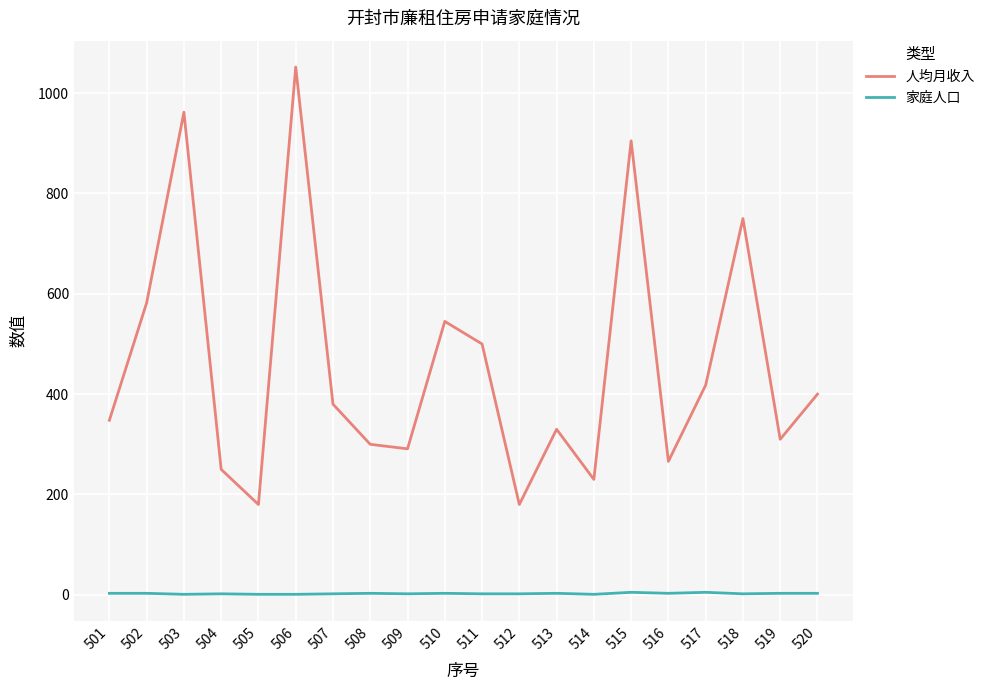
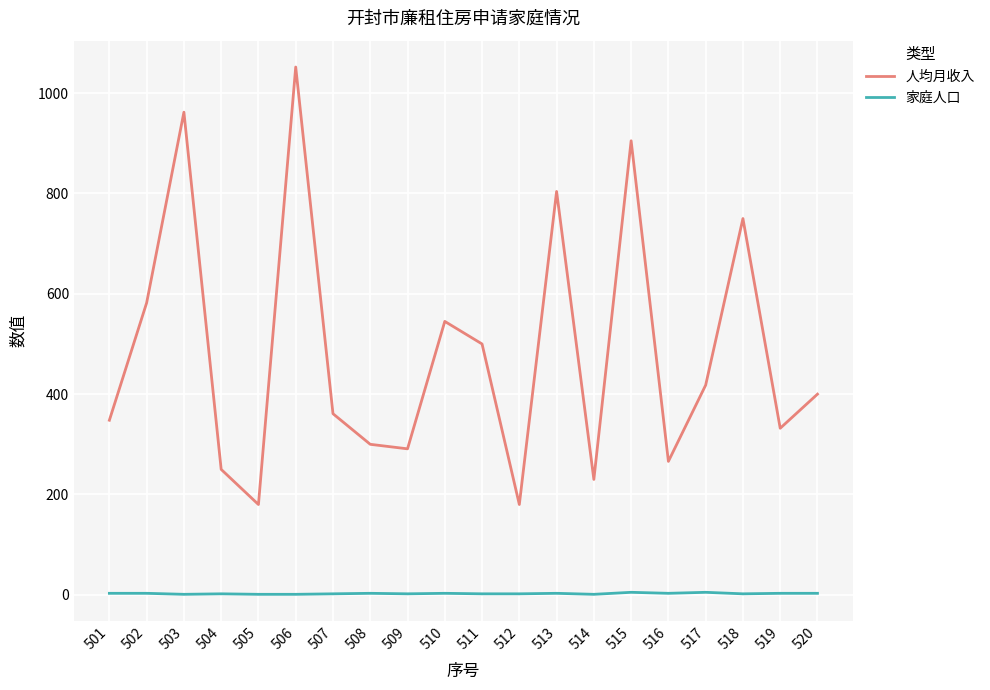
人均月收入, 507: 380 -> 360
人均月收入, 513: 330 -> 800
人均月收入, 519: 310 -> 330
